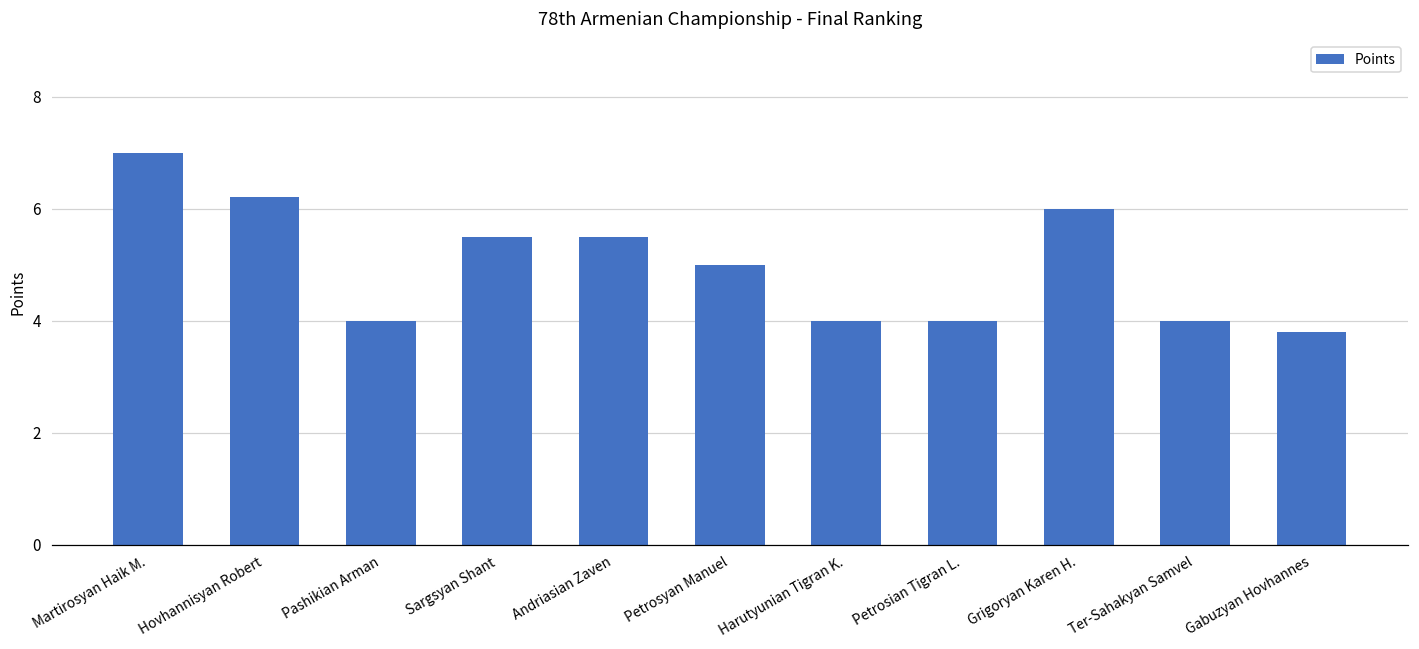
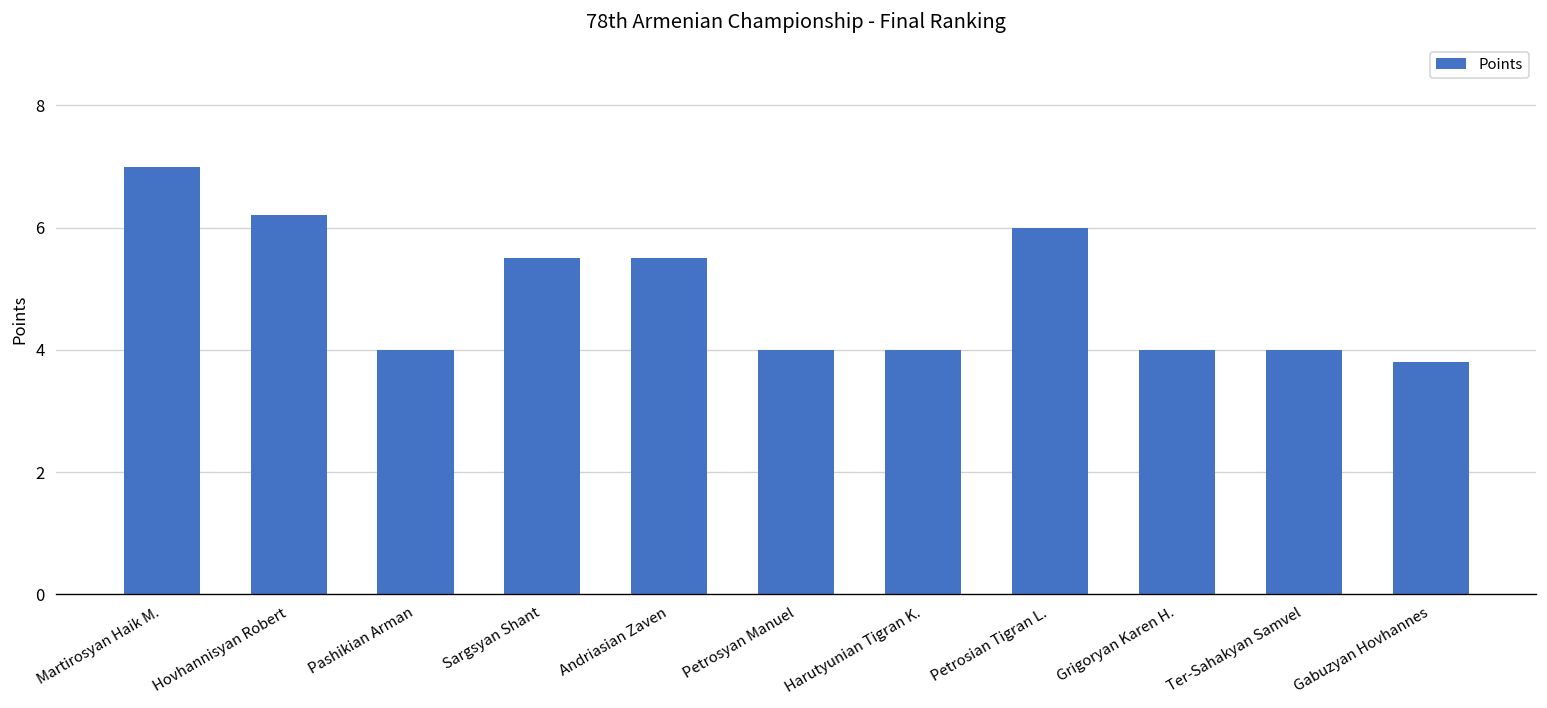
Petrosyan Manuel: 5 -> 4
Petrosian Tigran L.: 4 -> 6
Grigoryan Karen H.: 6 -> 4
